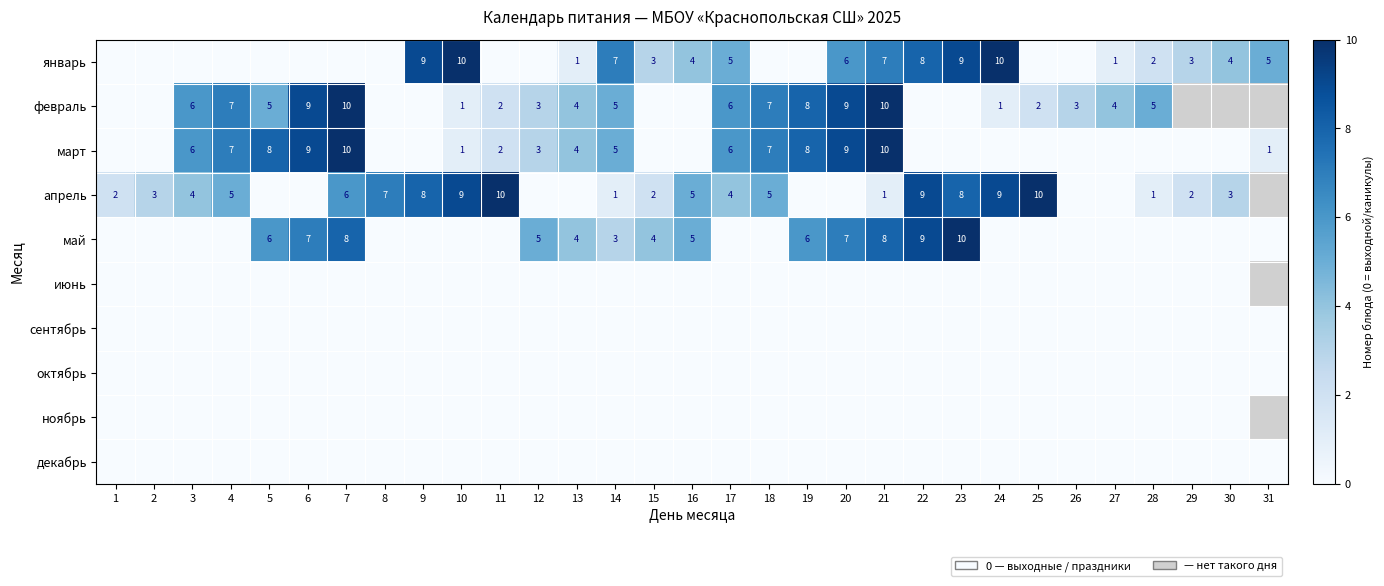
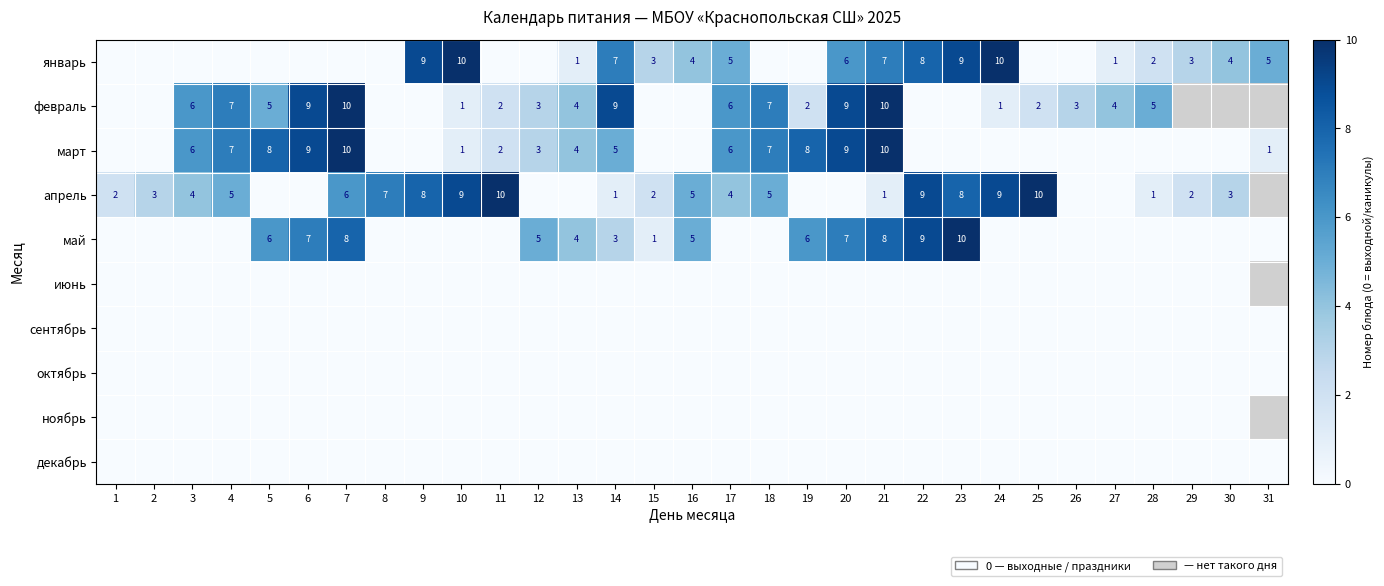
февраль, 14: 5 -> 9
февраль, 19: 8 -> 2
май, 15: 4 -> 1
